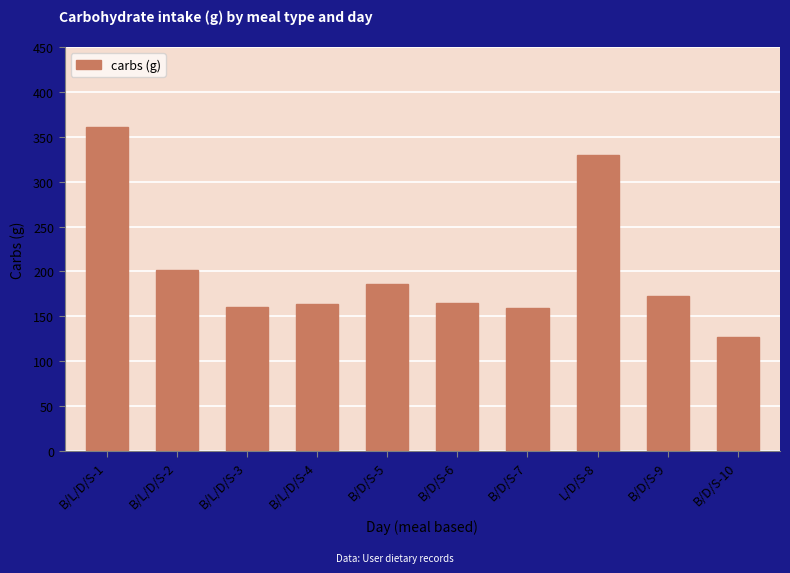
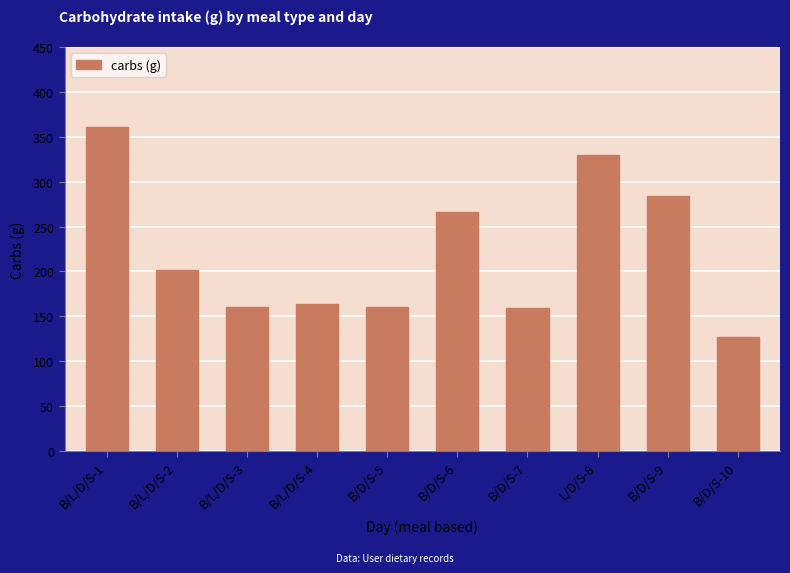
B/D/S-5: 190 -> 160
B/D/S-6: 160 -> 270
B/D/S-9: 170 -> 280
